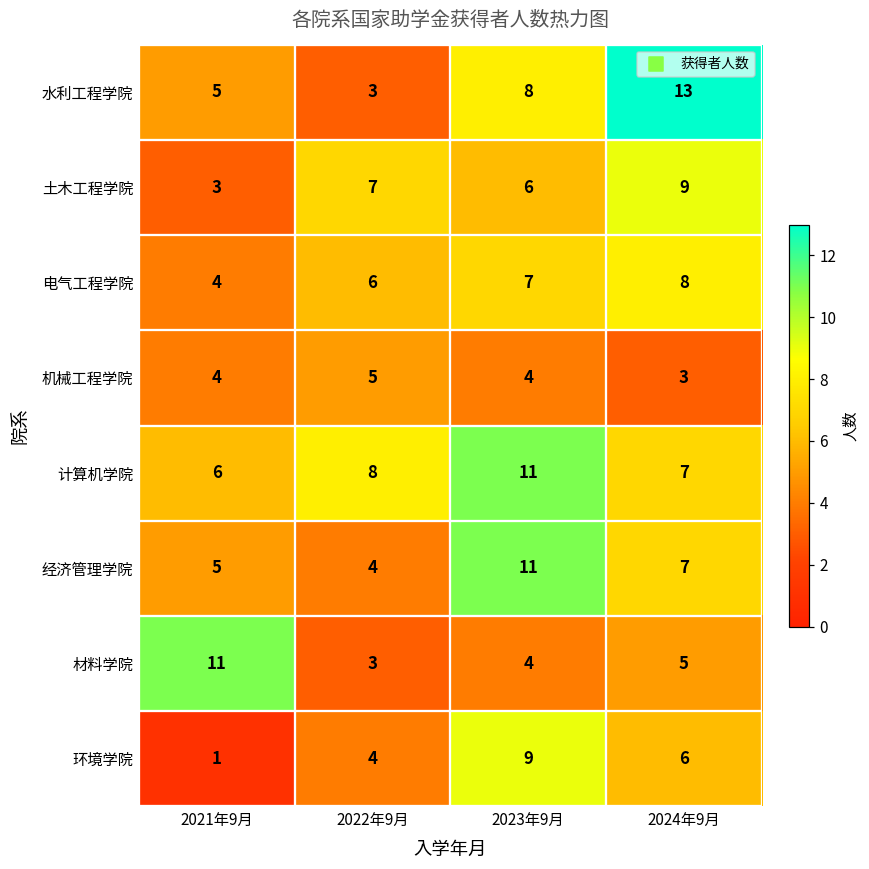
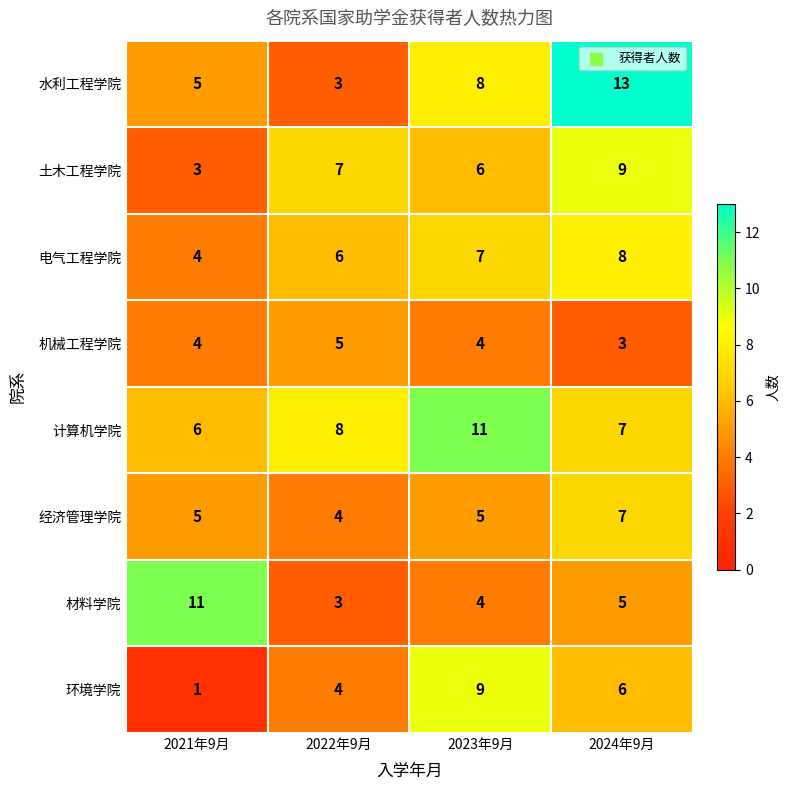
经济管理学院, 2023年9月: 11 -> 5
